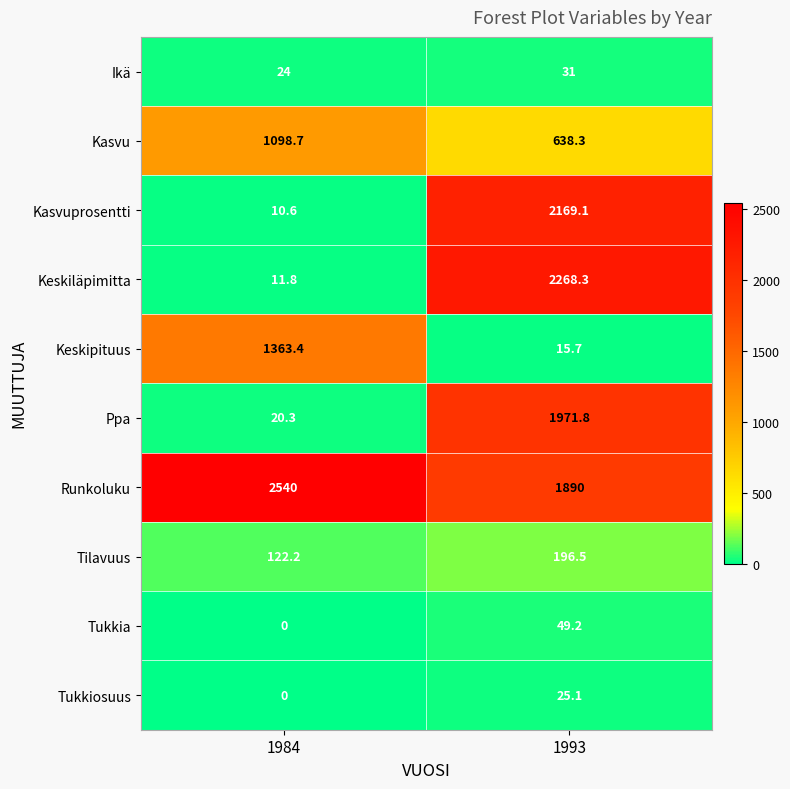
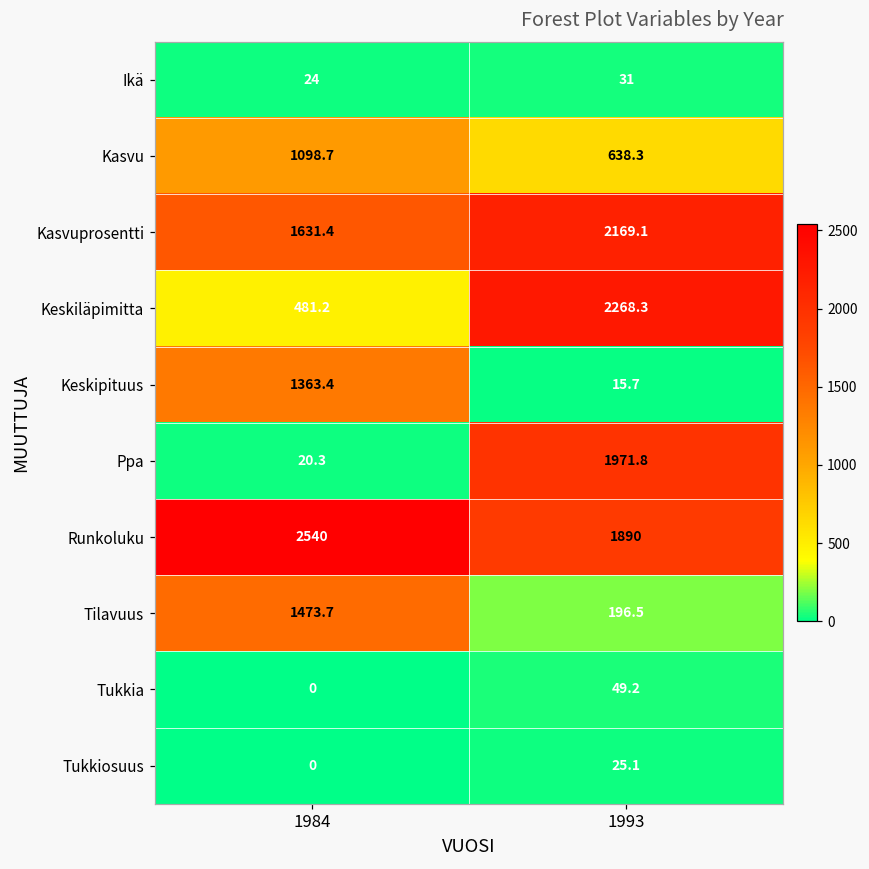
Kasvuprosentti, 1984: 10.6 -> 1631.4
Keskiläpimitta, 1984: 11.8 -> 481.2
Tilavuus, 1984: 122.2 -> 1473.7
